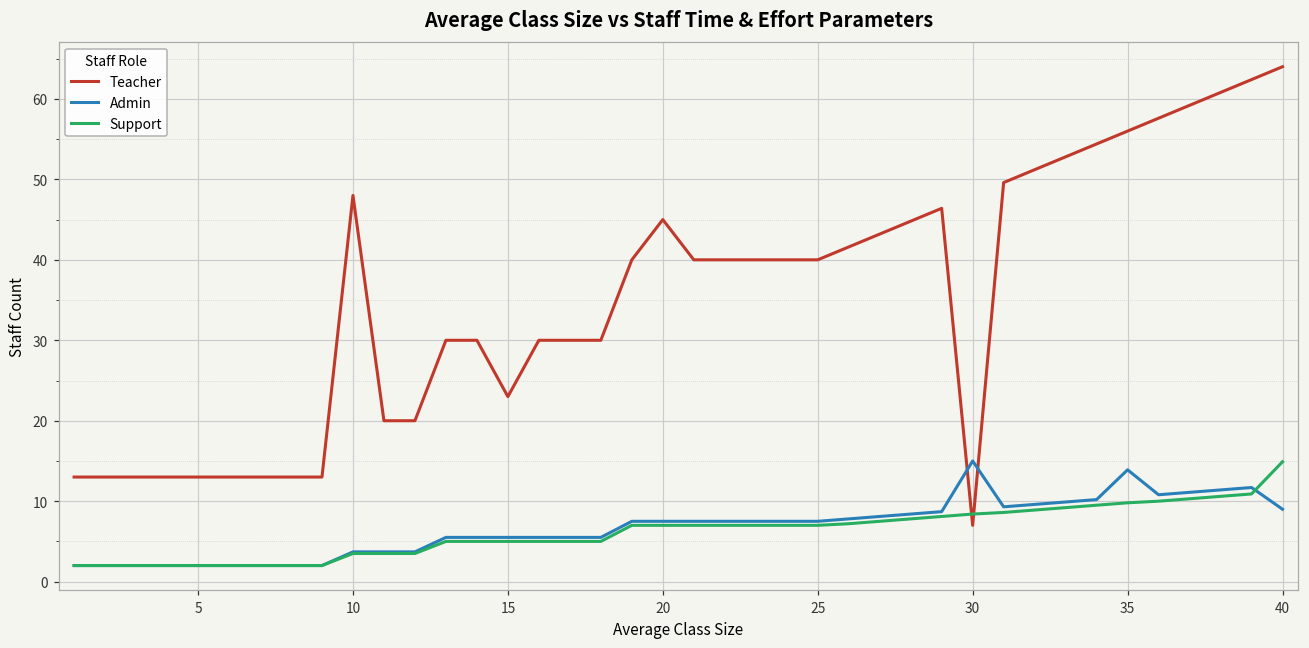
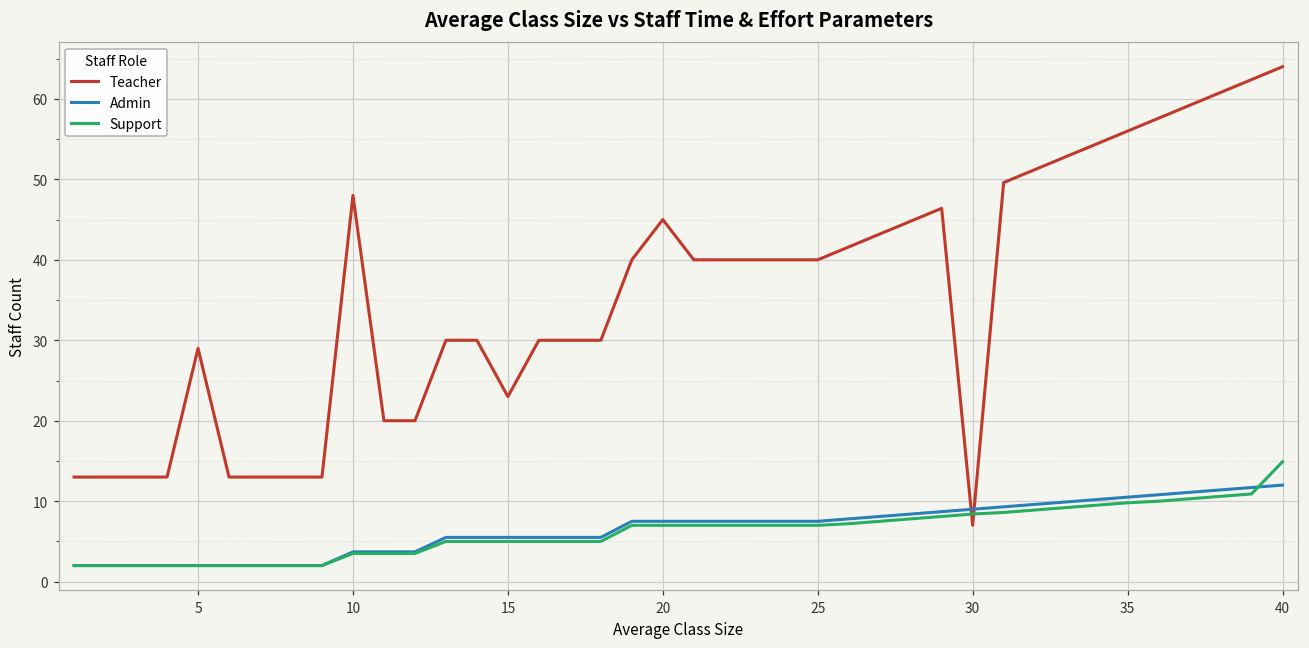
Teacher, 5: 13 -> 29
Admin, 30: 15 -> 9
Admin, 35: 14 -> 11
Admin, 40: 9 -> 12
